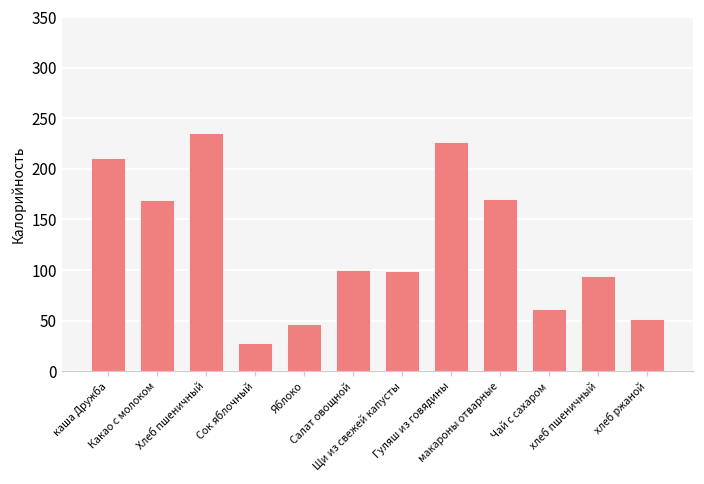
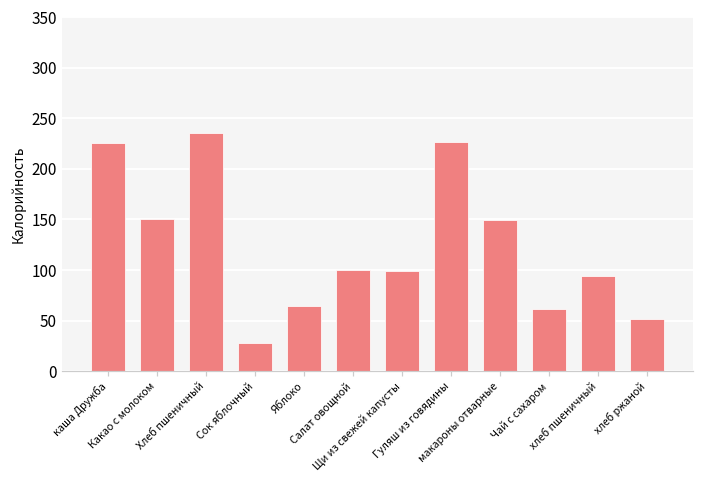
каша Дружба: 210 -> 230
Какао с молоком: 170 -> 150
Яблоко: 50 -> 60
макароны отварные: 170 -> 150
